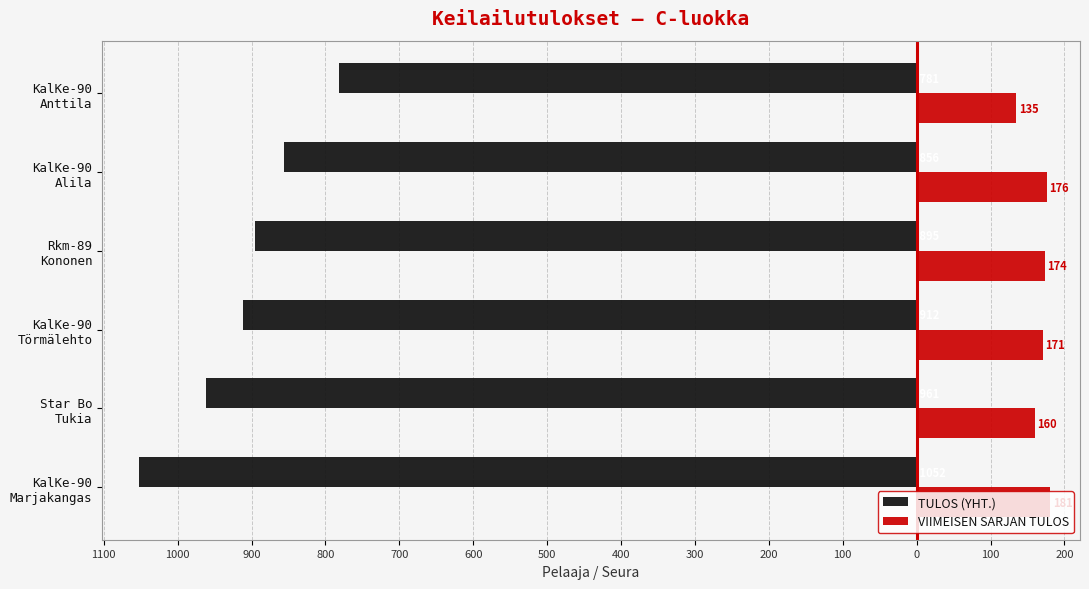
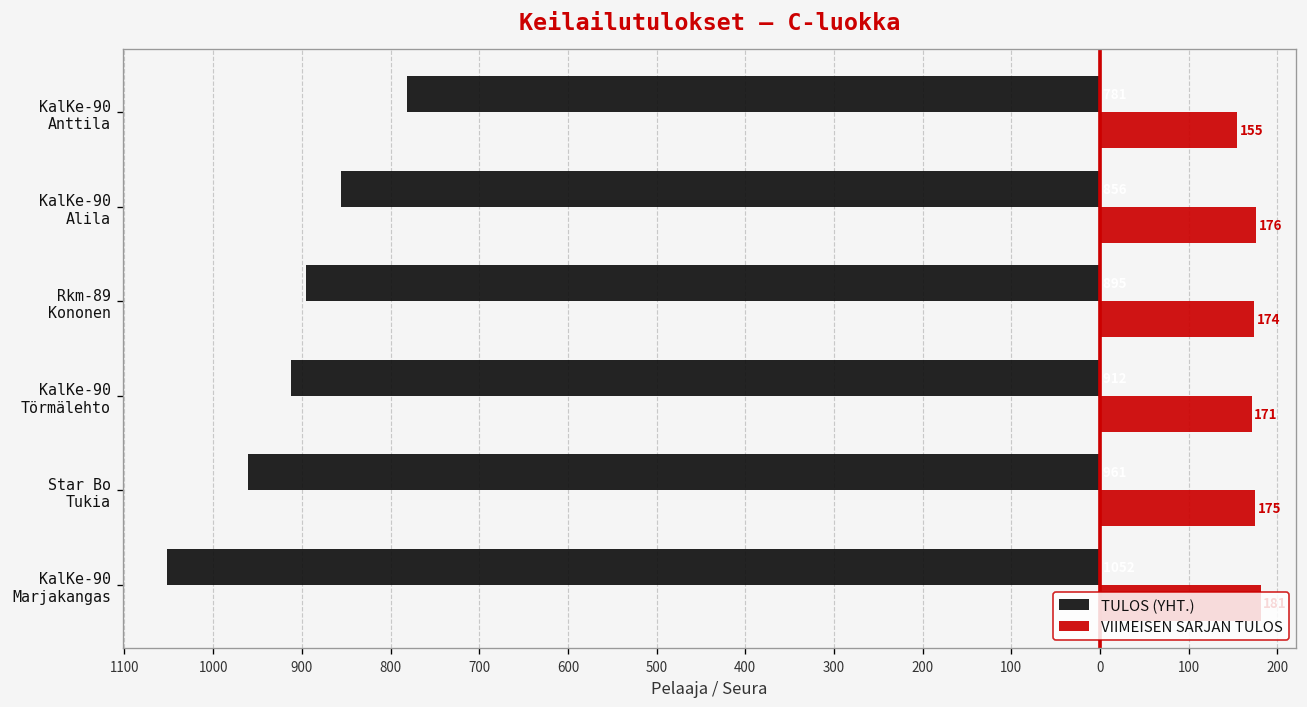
VIIMEISEN SARJAN TULOS, KalKe-90 Anttila: 135 -> 155
VIIMEISEN SARJAN TULOS, Star Bo Tukia: 160 -> 175
